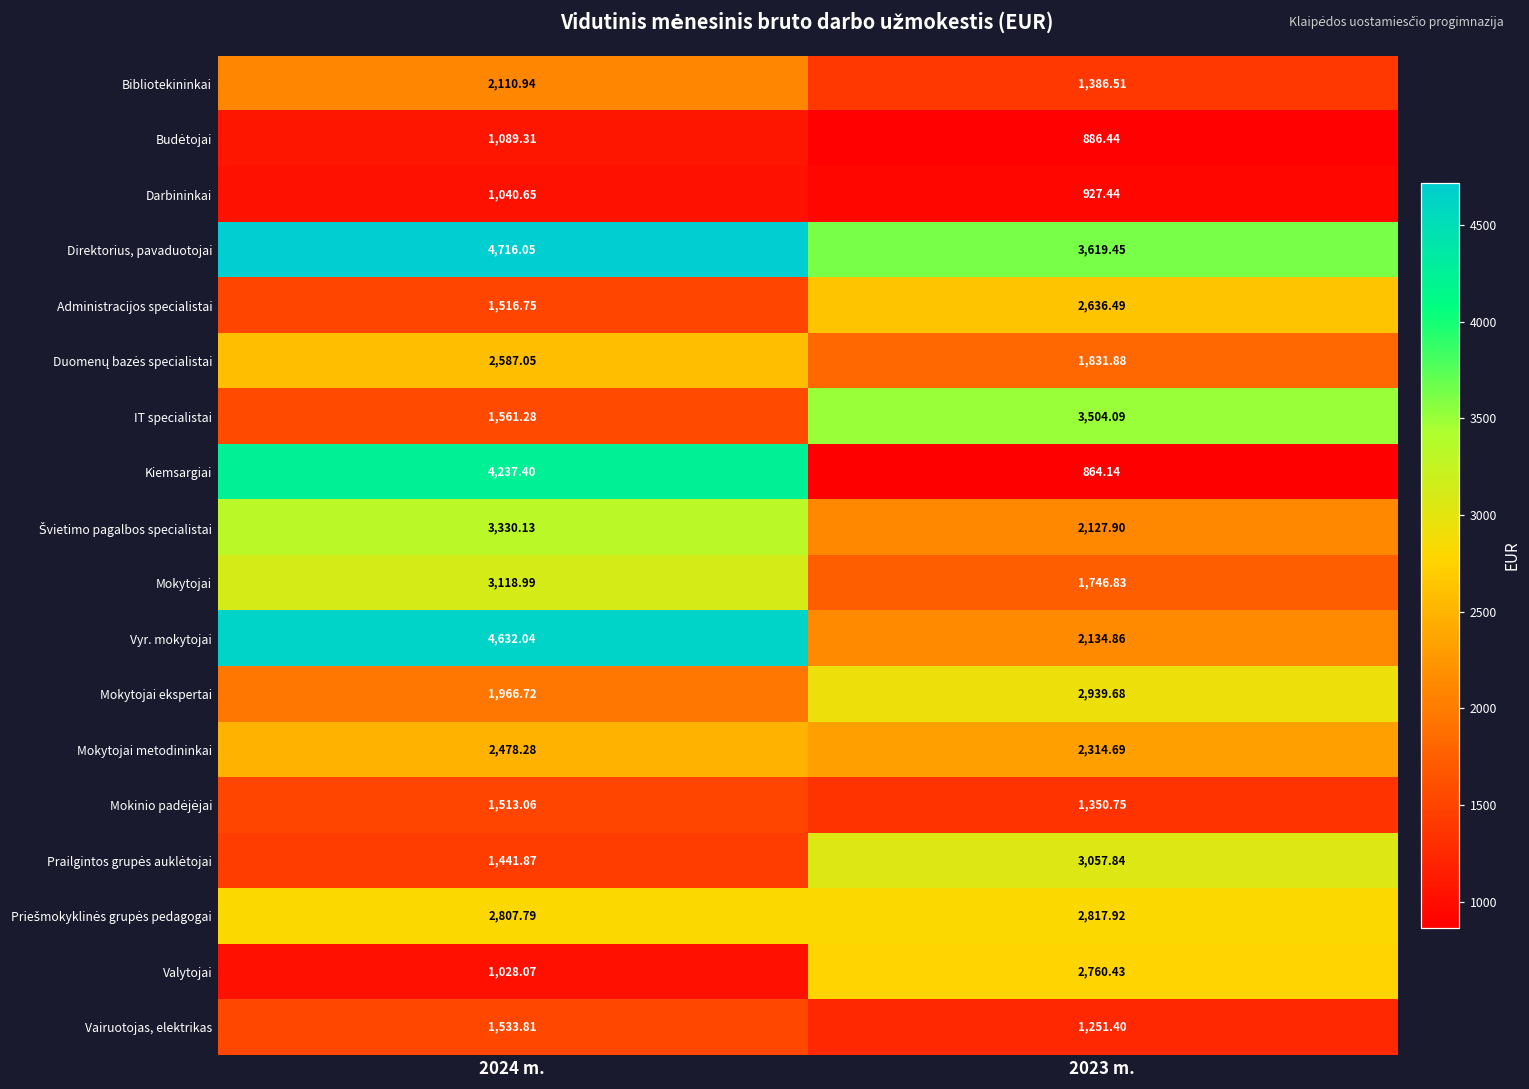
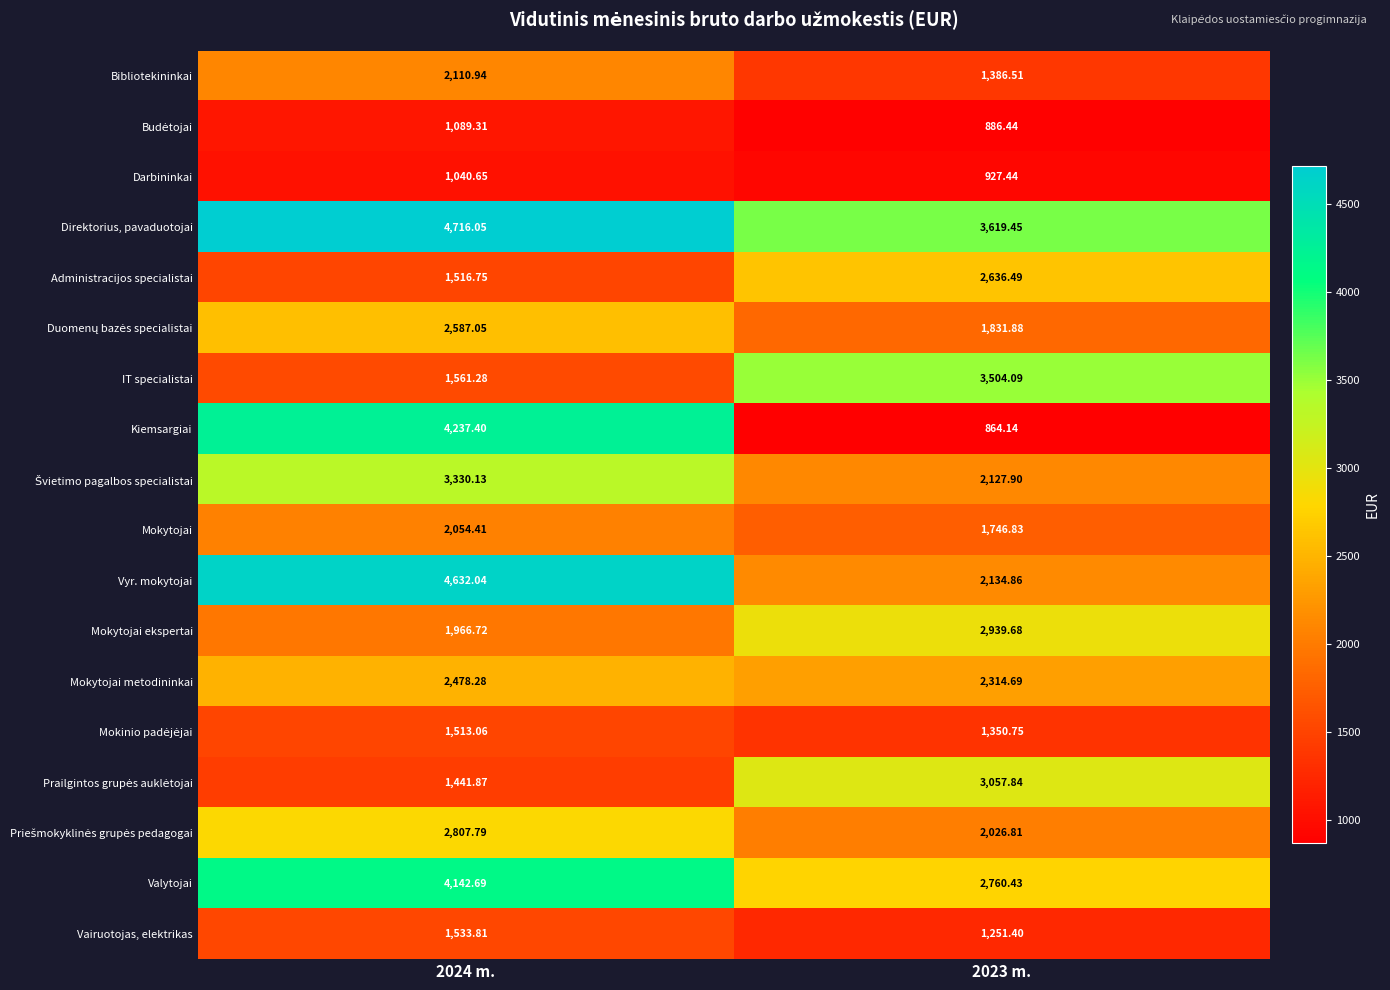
Mokytojai, 2024 m.: 3,118.99 -> 2,054.41
Priešmokyklinės grupės pedagogai, 2023 m.: 2,817.92 -> 2,026.81
Valytojai, 2024 m.: 1,028.07 -> 4,142.69
